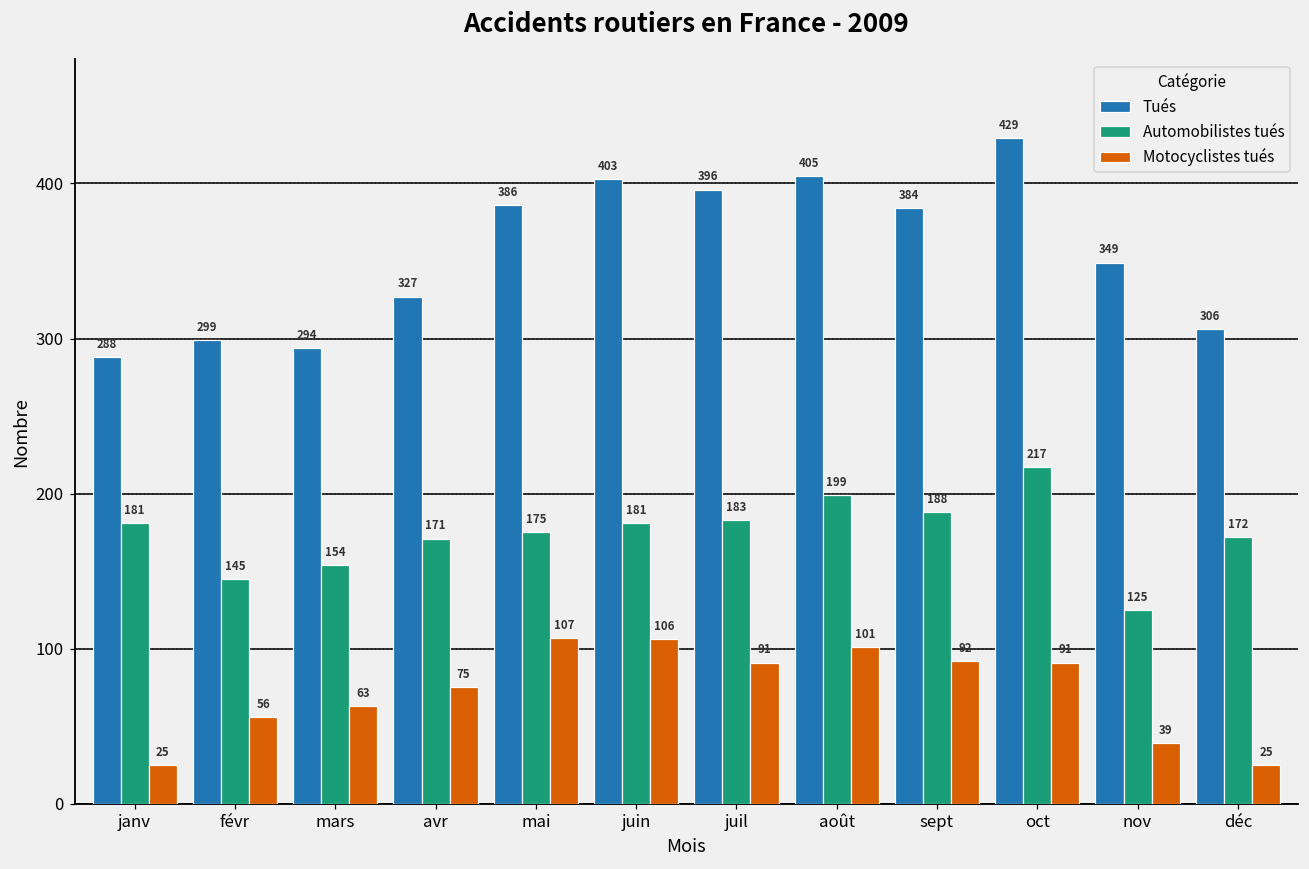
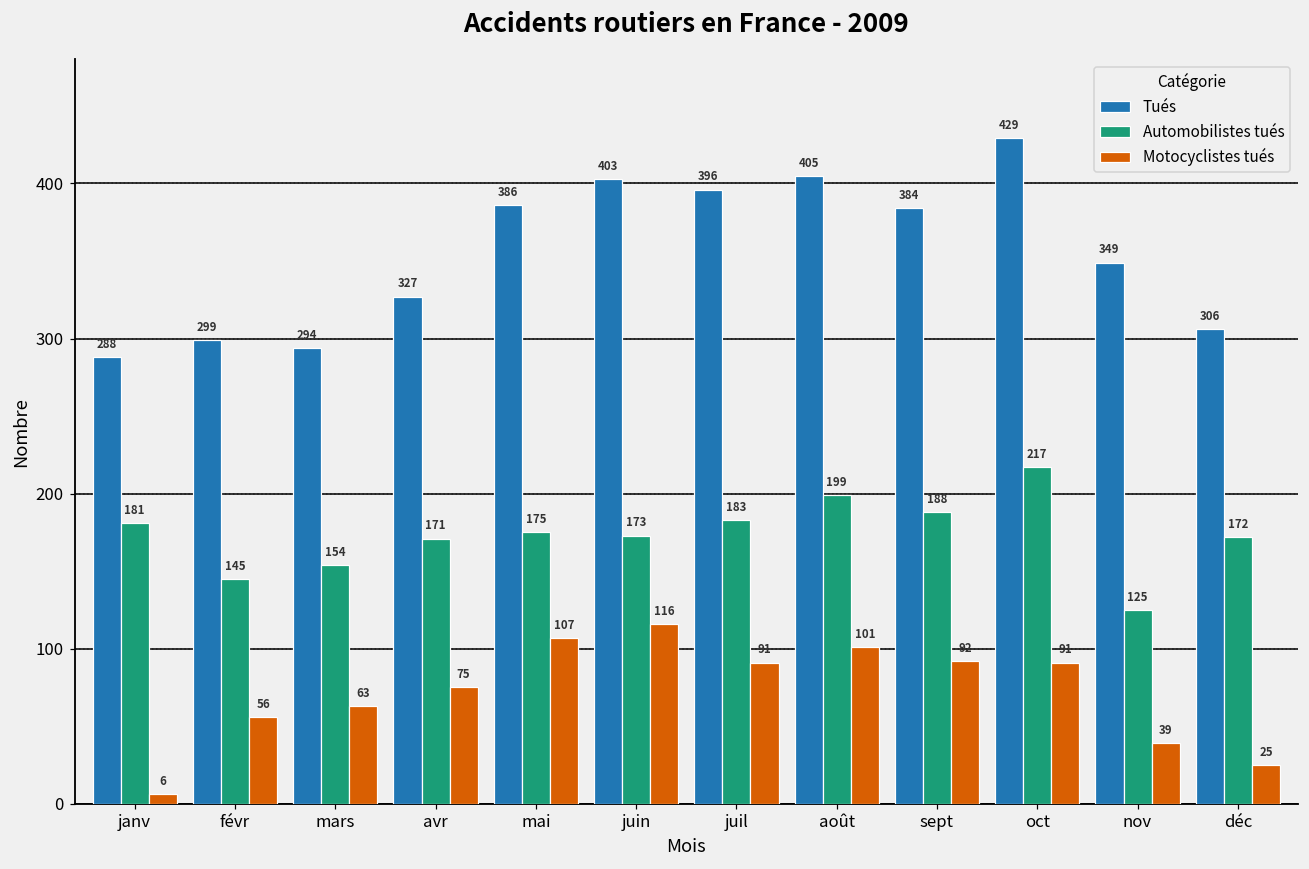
Motocyclistes tués, janv: 25 -> 6
Automobilistes tués, juin: 181 -> 173
Motocyclistes tués, juin: 106 -> 116
